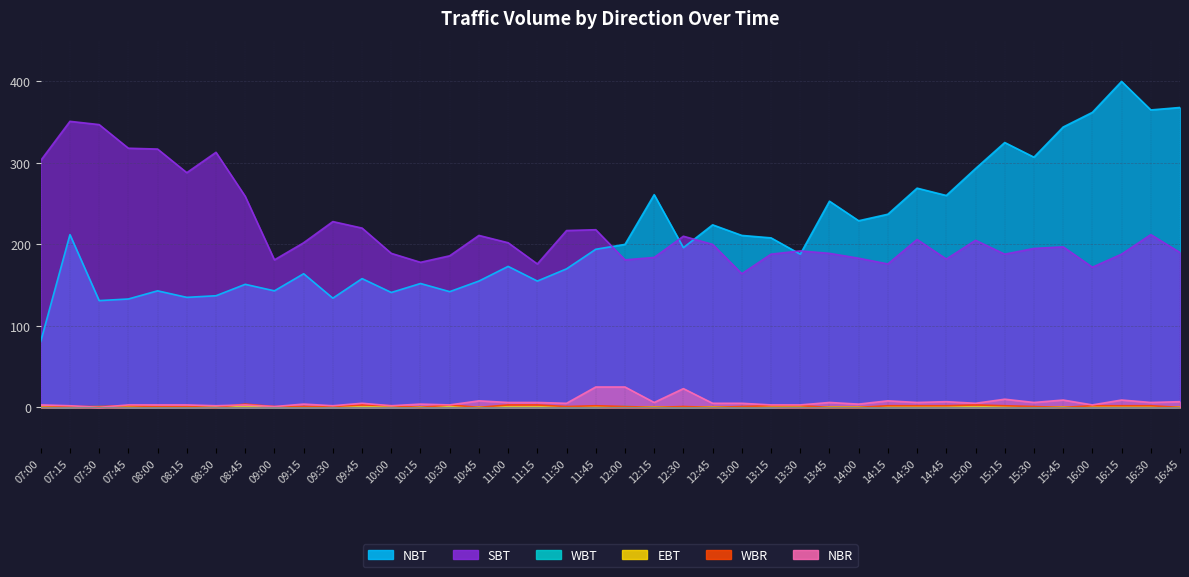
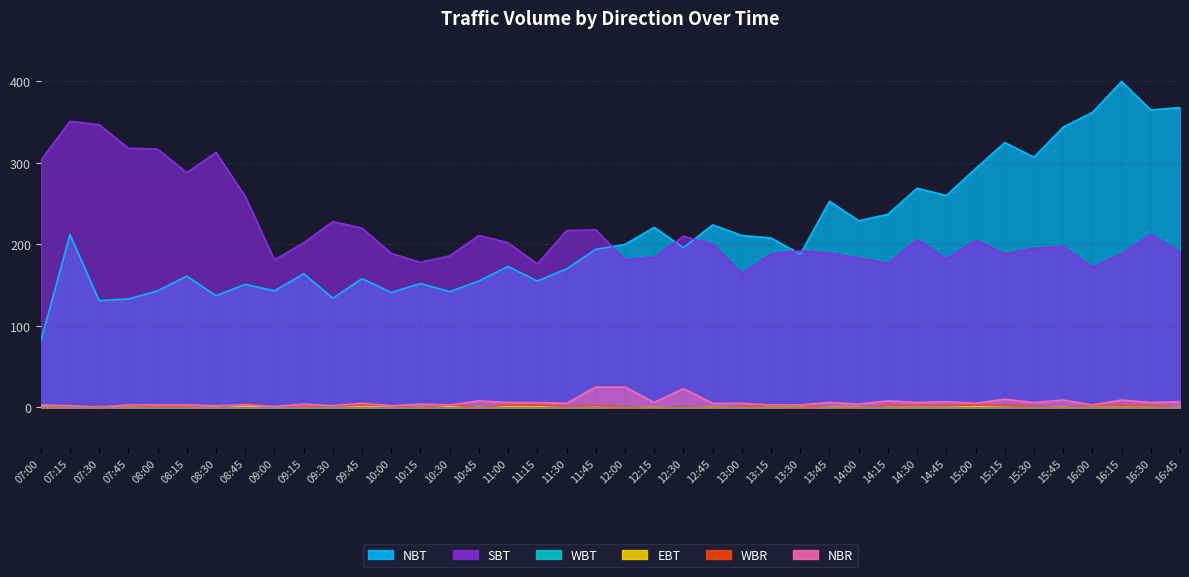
NBT, 08:15: 140 -> 160
NBT, 12:15: 260 -> 220
